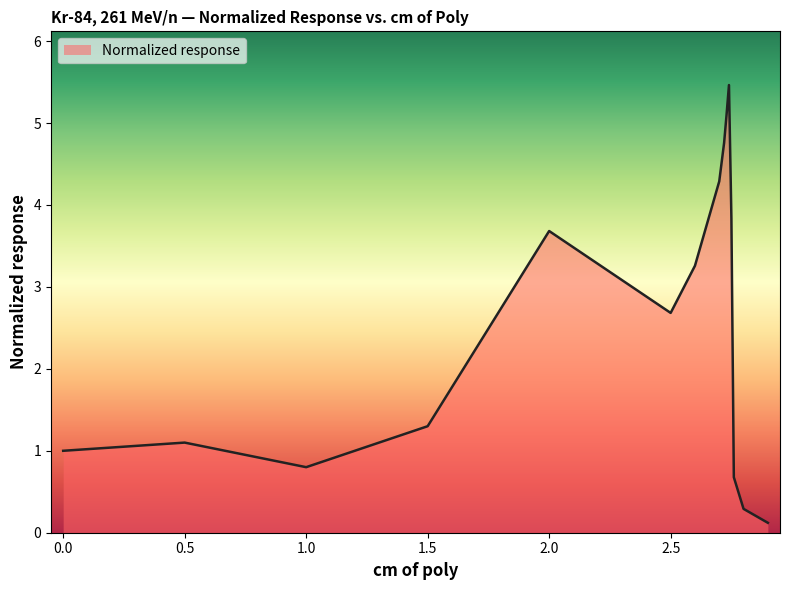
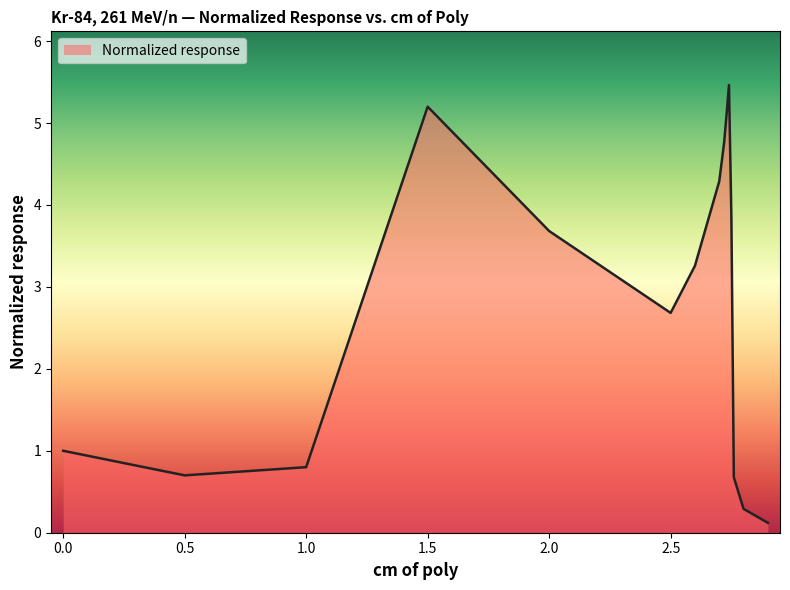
0.5: 1.1 -> 0.7
1.5: 1.3 -> 5.2
